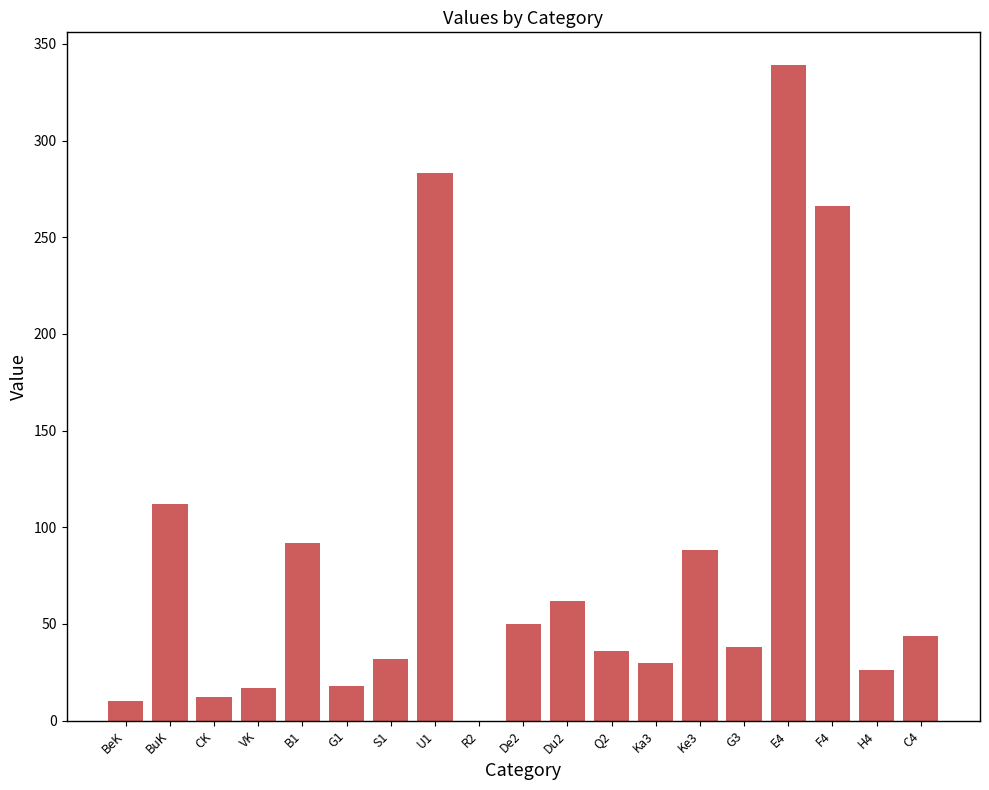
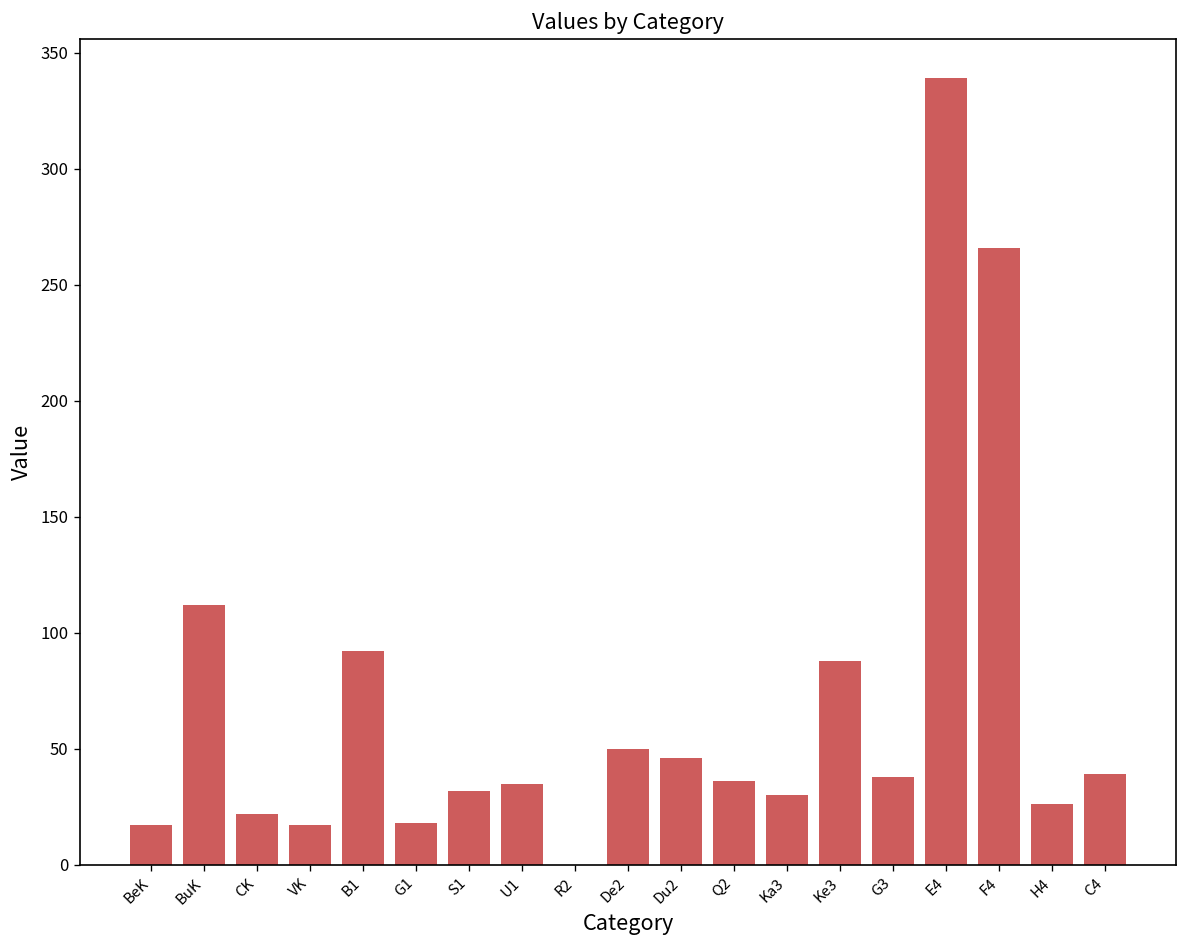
BeK: 10 -> 17
CK: 12 -> 22
U1: 283 -> 35
Du2: 62 -> 46
C4: 44 -> 39
